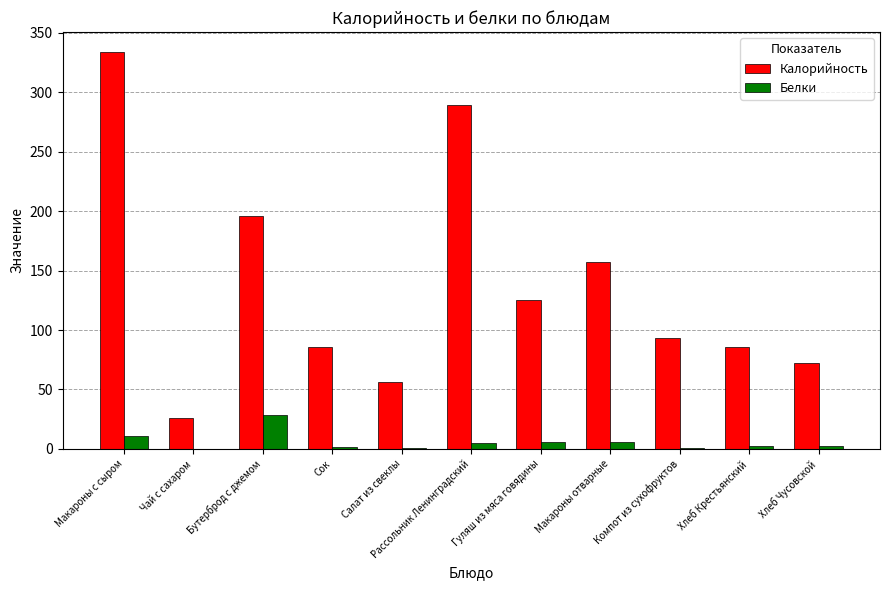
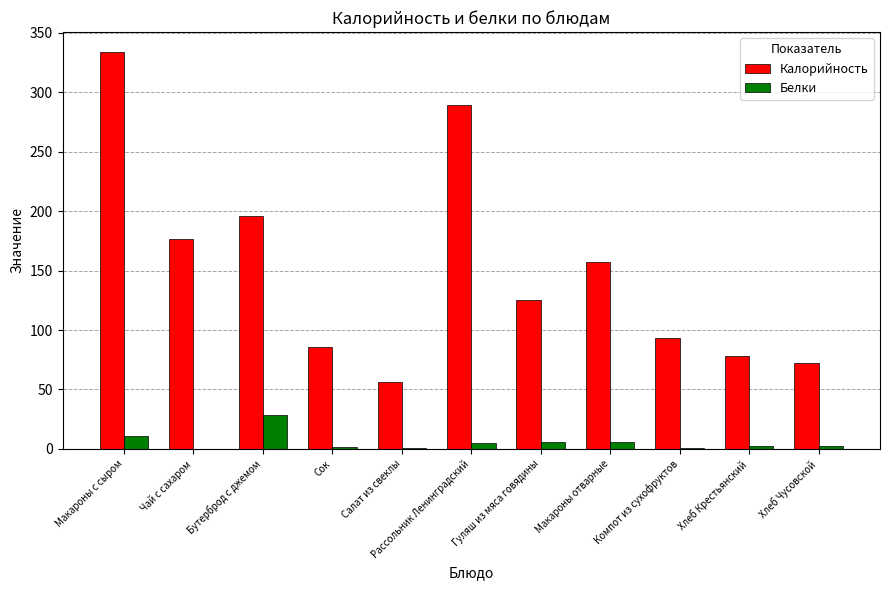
Калорийность, Чай с сахаром: 26 -> 177
Калорийность, Хлеб Крестьянский: 86 -> 78
